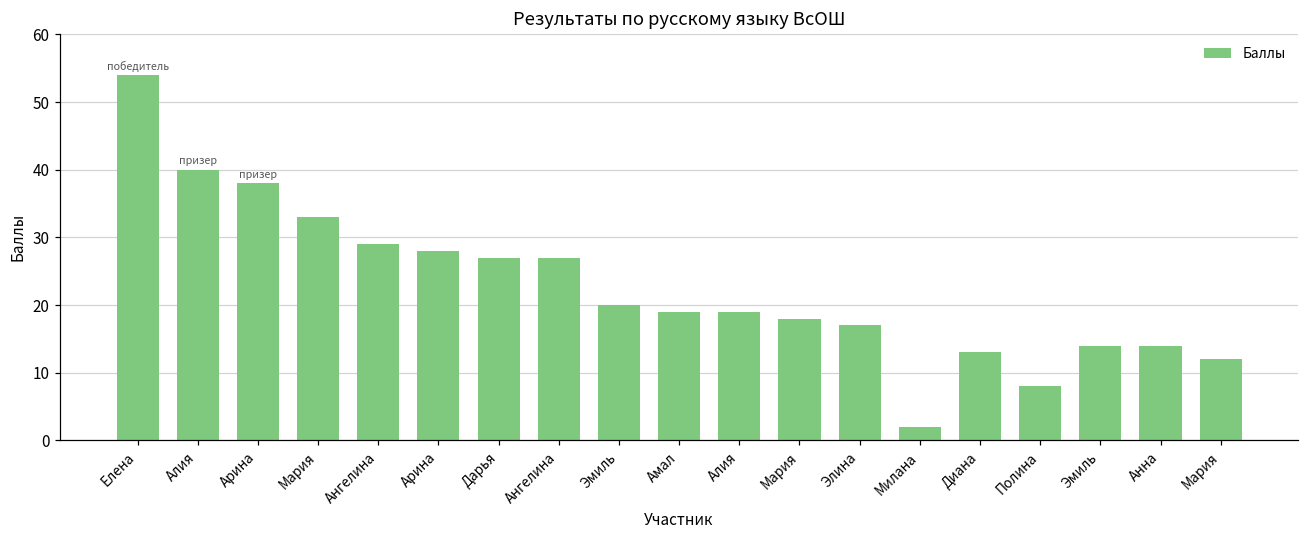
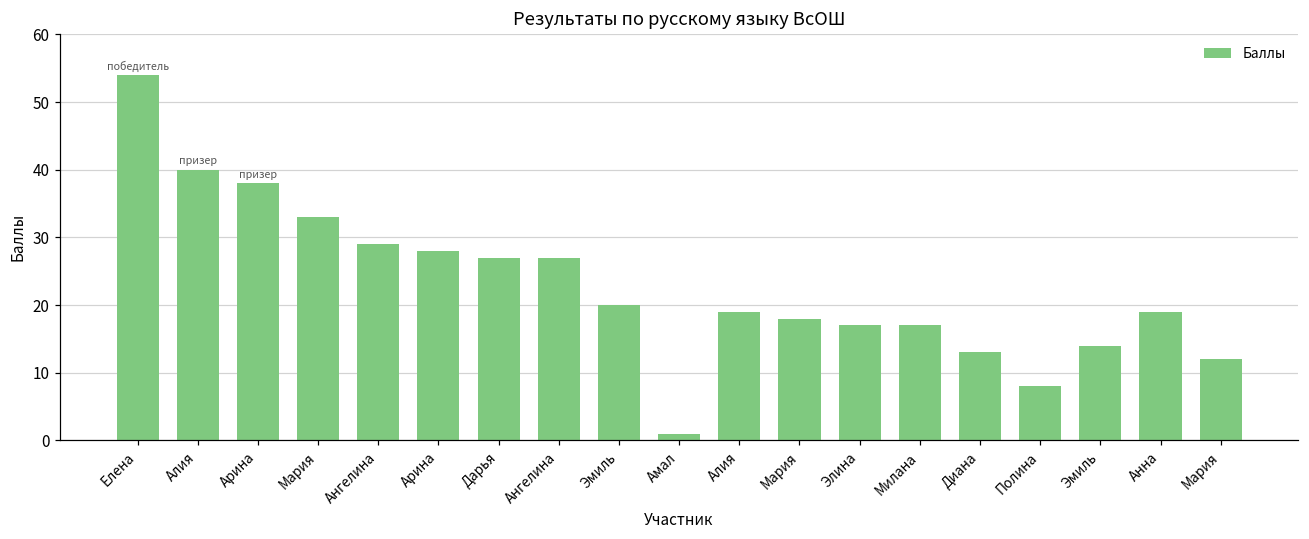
Амал: 19 -> 1
Милана: 2 -> 17
Анна: 14 -> 19
